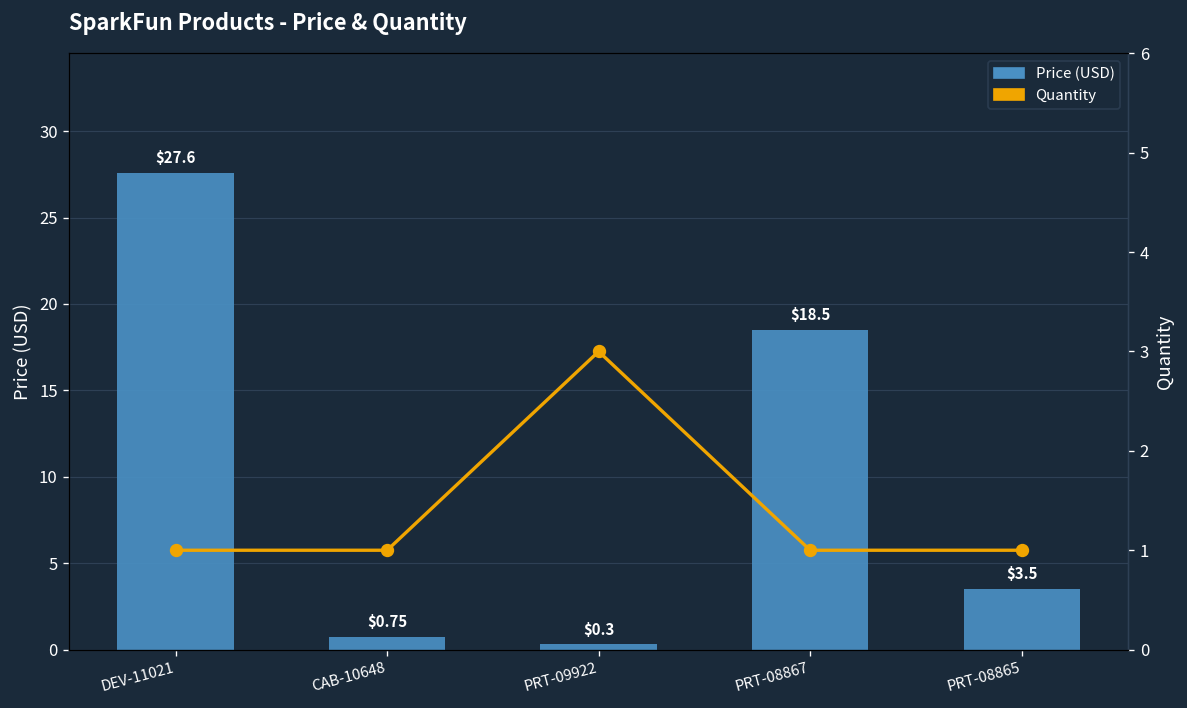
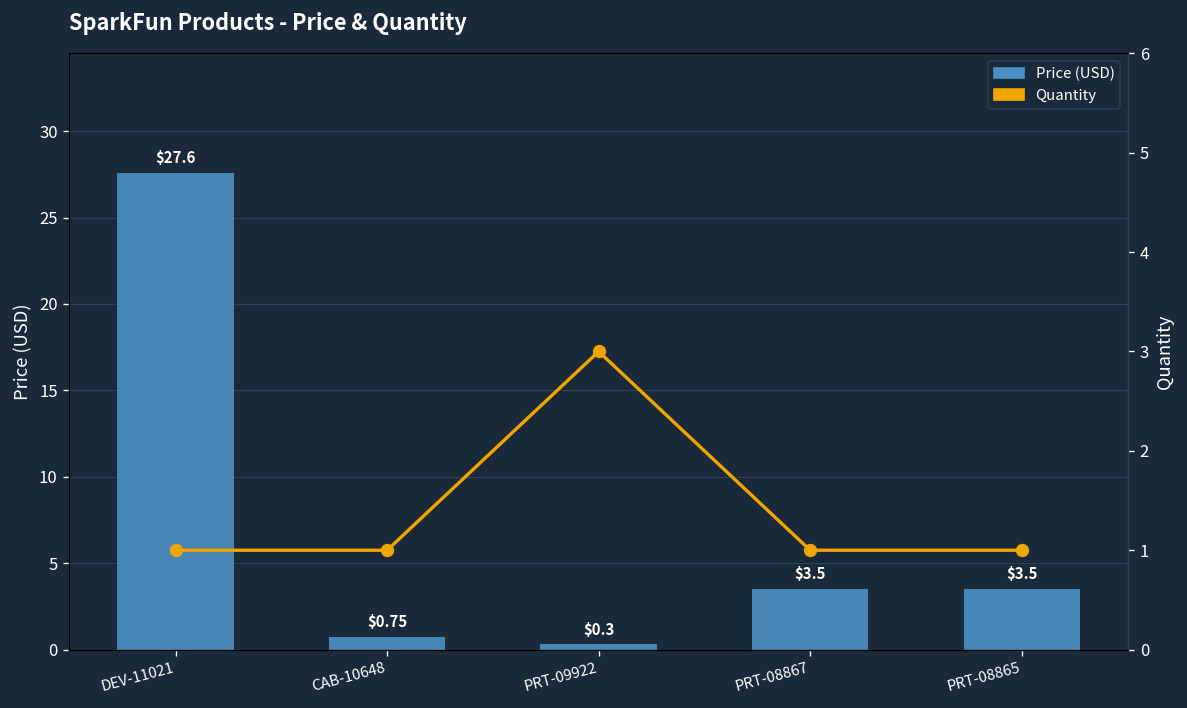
Price (USD), PRT-08867: $18.5 -> $3.5
